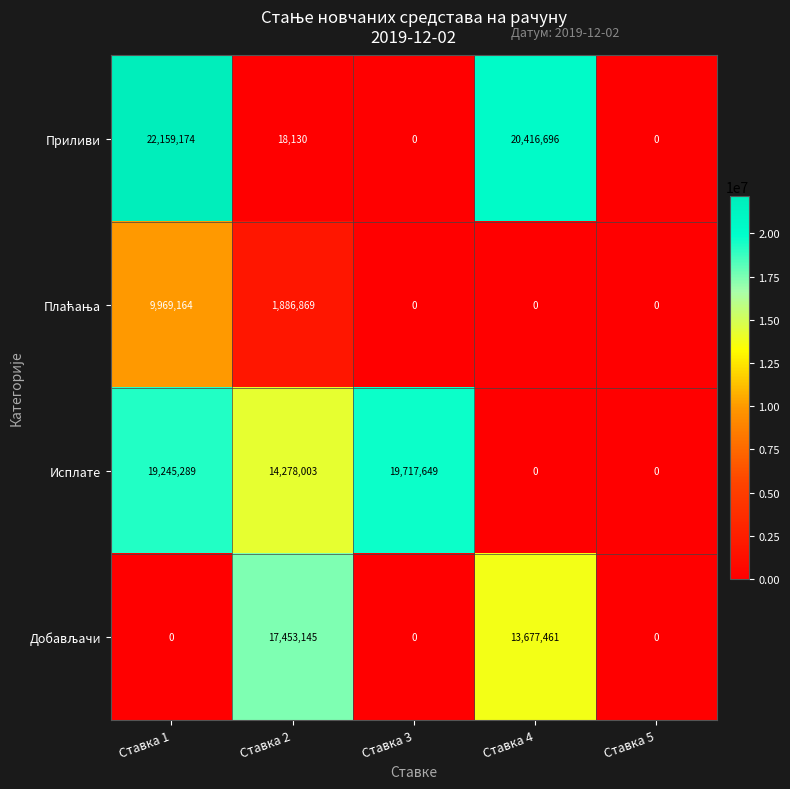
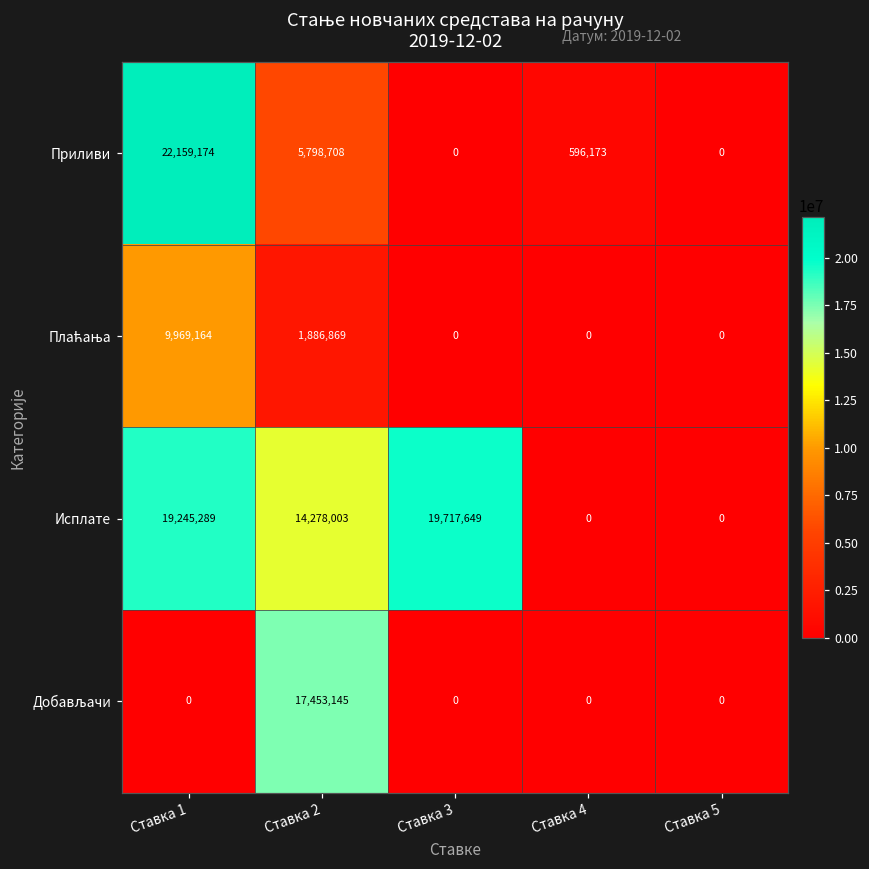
Приливи, Ставка 2: 18,130 -> 5,798,708
Приливи, Ставка 4: 20,416,696 -> 596,173
Добављачи, Ставка 4: 13,677,461 -> 0
